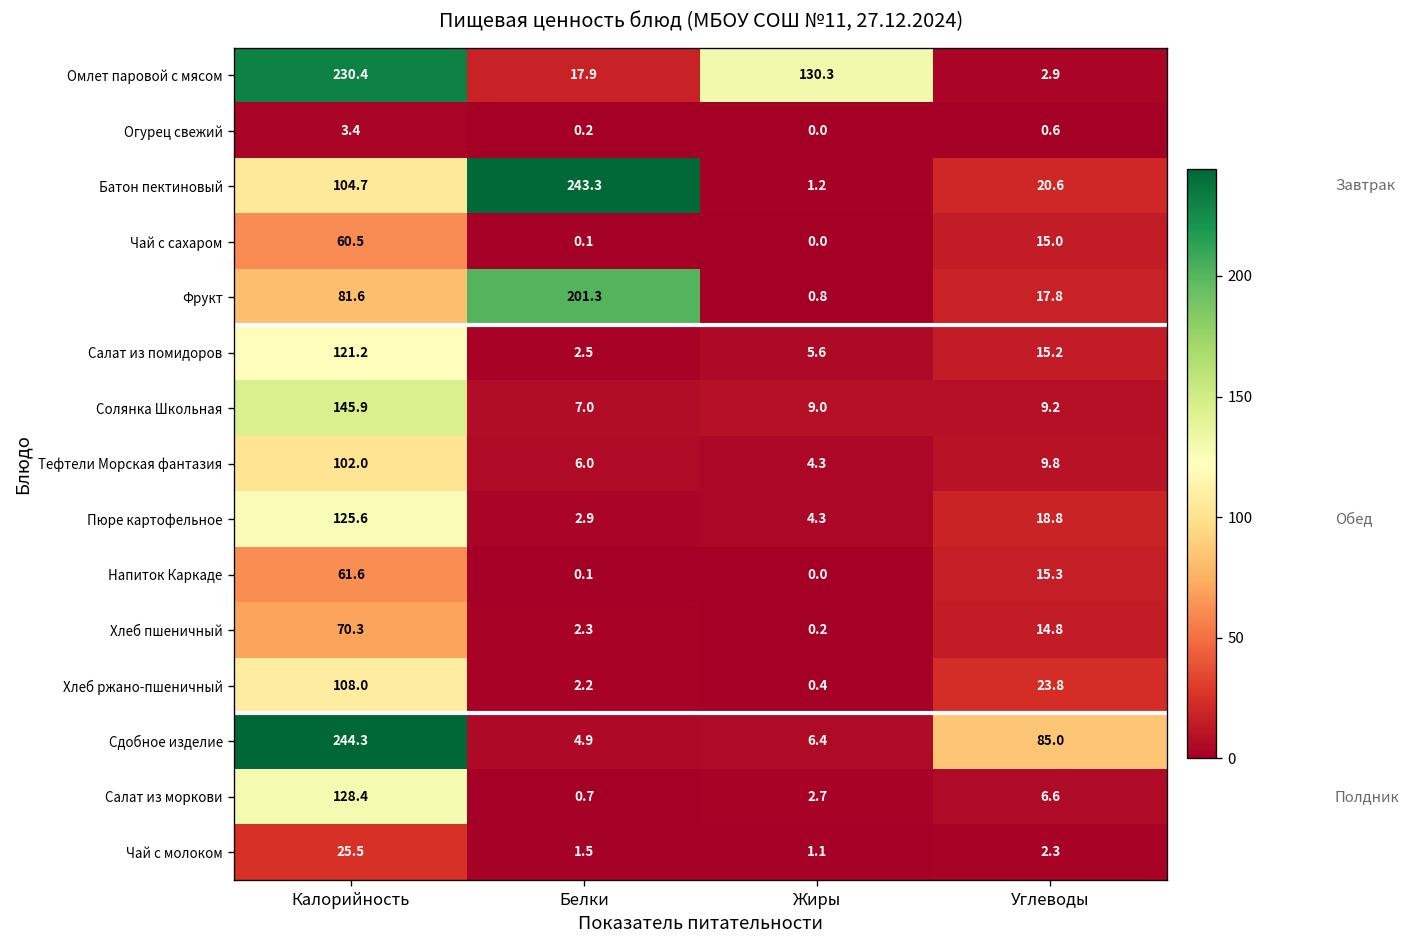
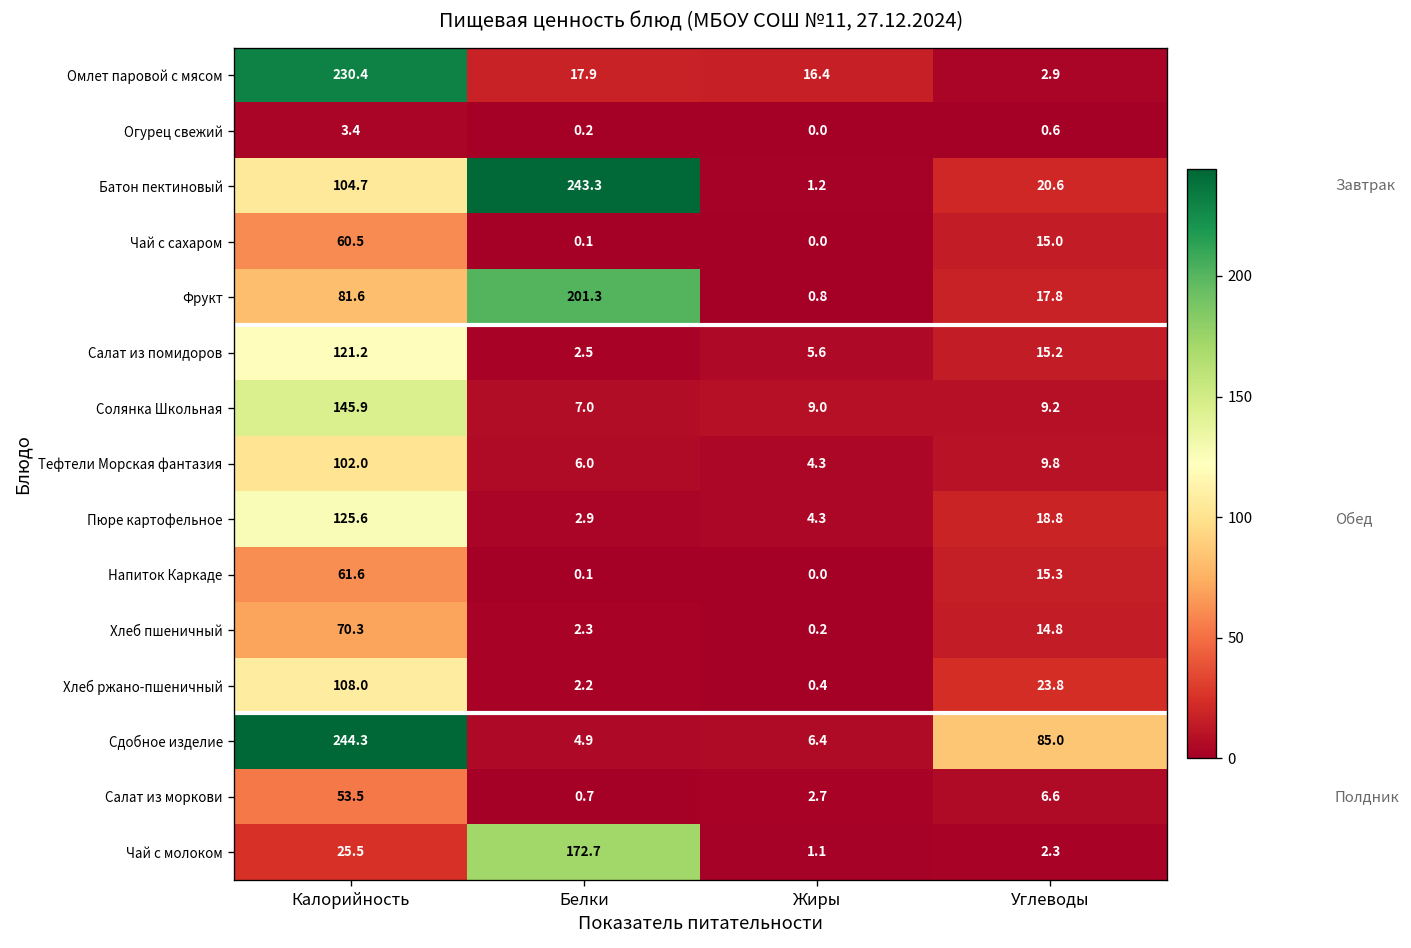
Омлет паровой с мясом, Жиры: 130.3 -> 16.4
Салат из моркови, Калорийность: 128.4 -> 53.5
Чай с молоком, Белки: 1.5 -> 172.7
